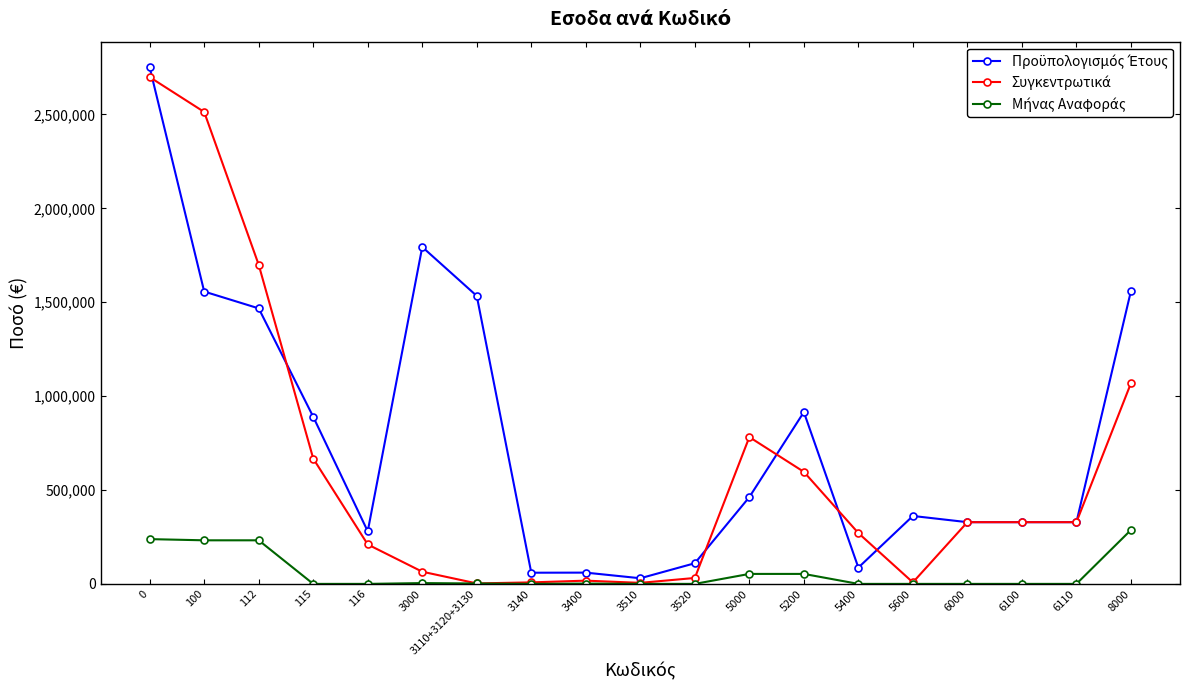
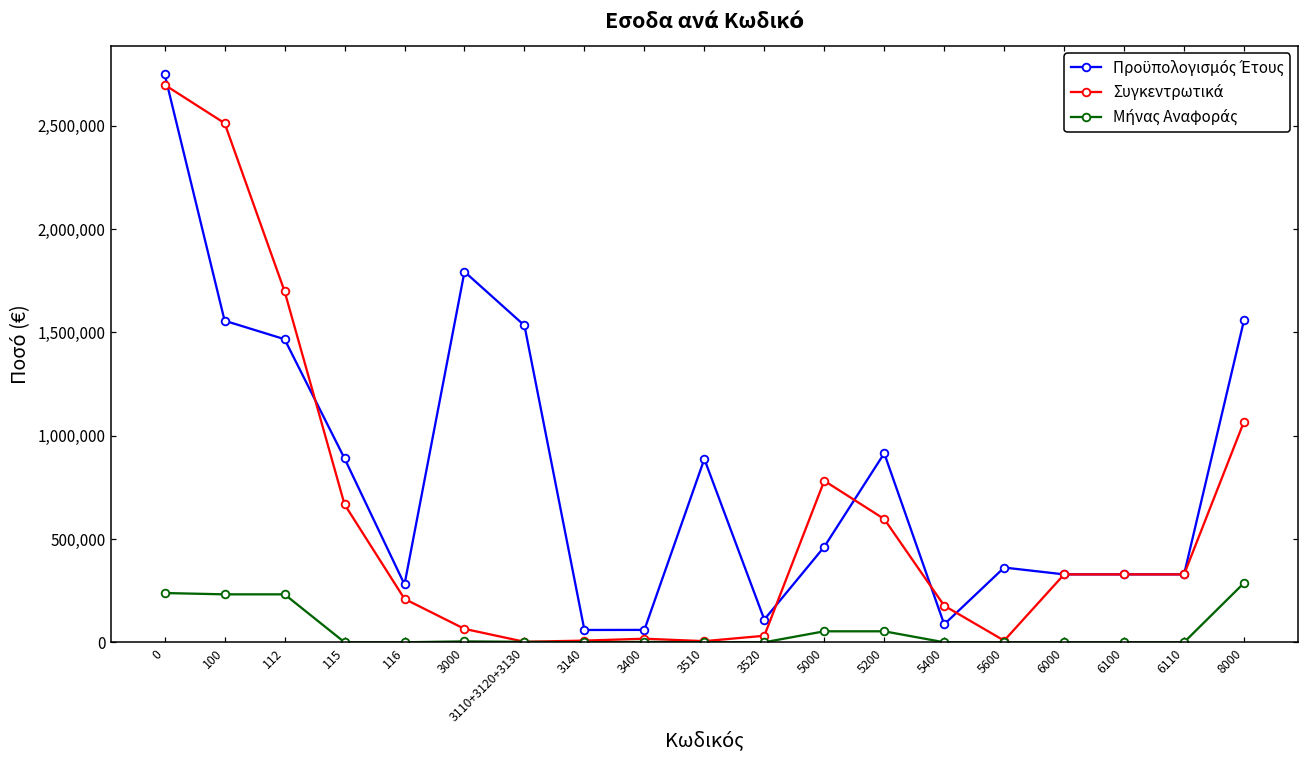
Προϋπολογισμός Έτους, 3510: 30,000 -> 890,000
Συγκεντρωτικά, 5400: 270,000 -> 180,000
